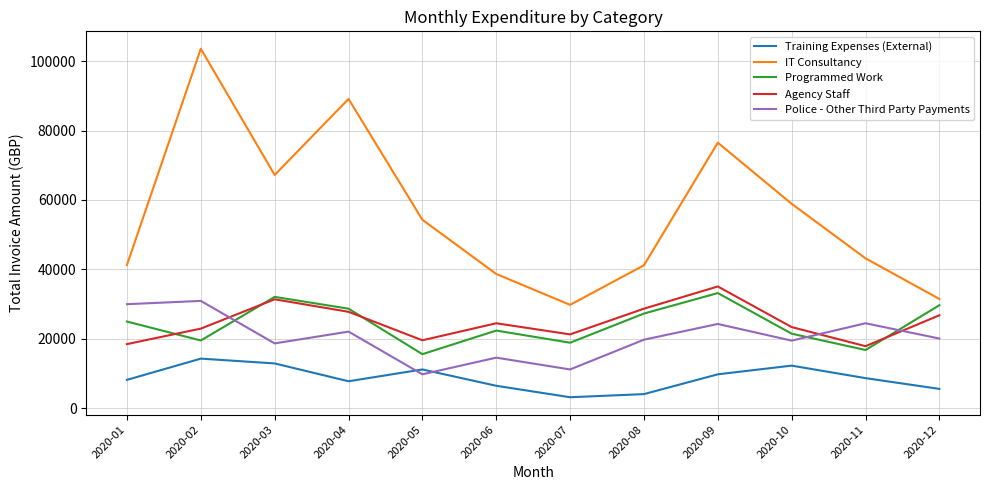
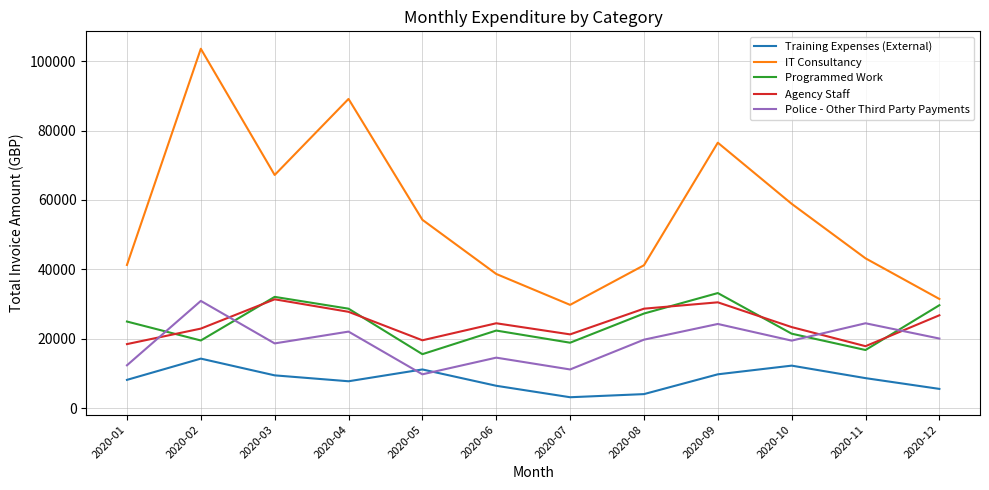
Police - Other Third Party Payments, 2020-01: 30000 -> 12000
Training Expenses (External), 2020-03: 13000 -> 10000
Agency Staff, 2020-09: 35000 -> 31000
